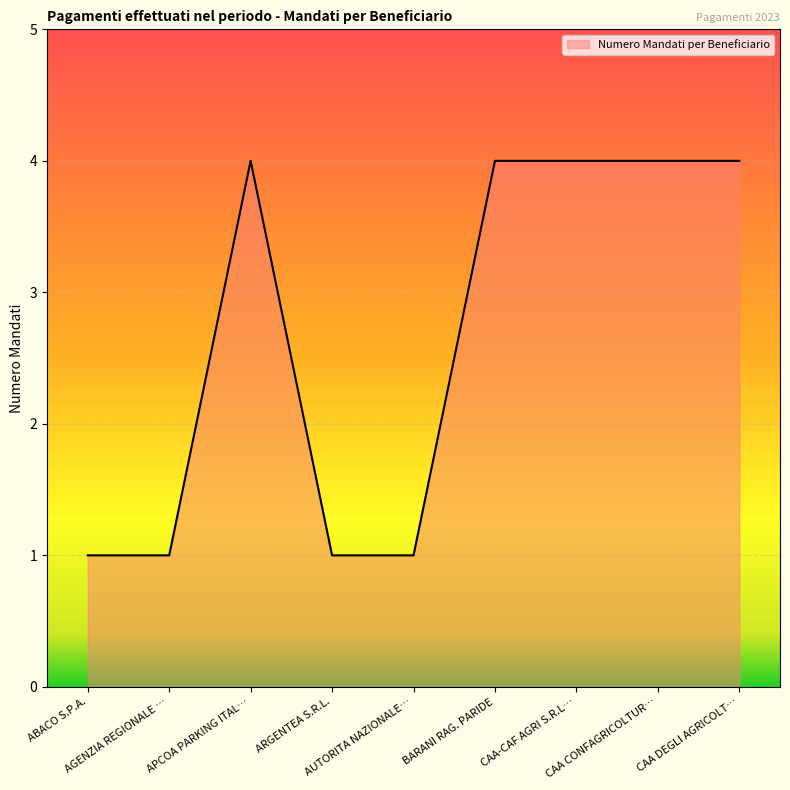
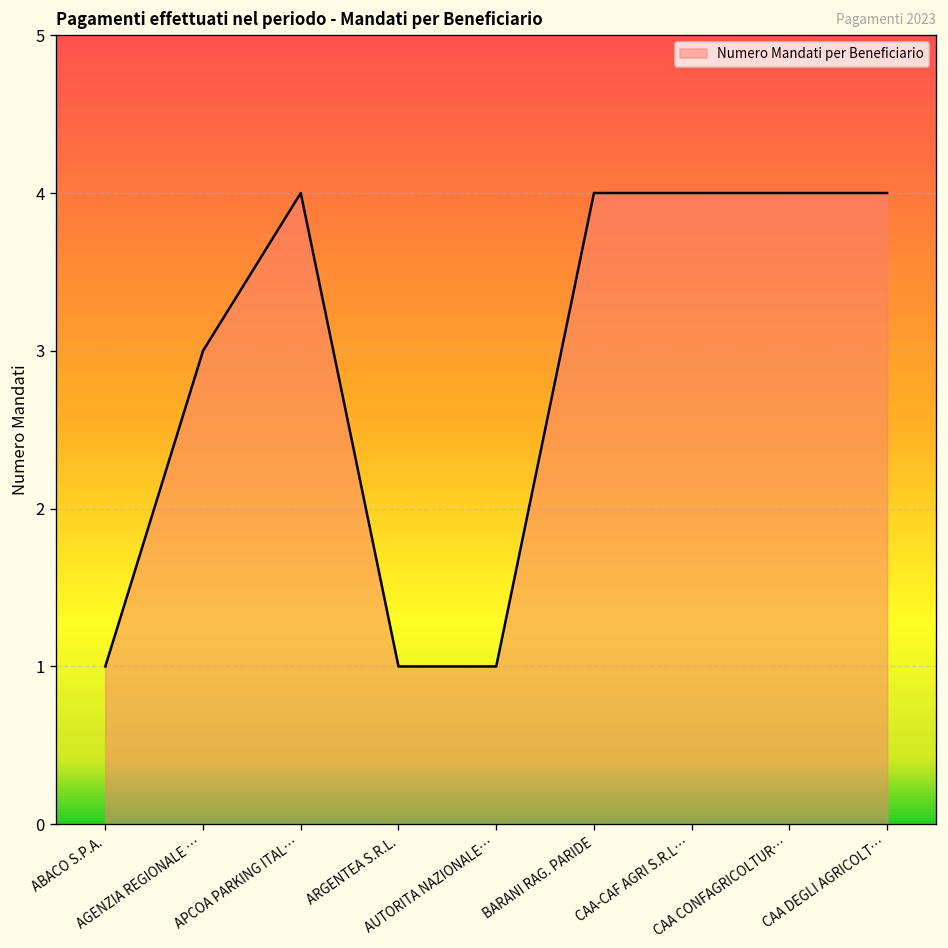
AGENZIA REGIONALE …: 1 -> 3
